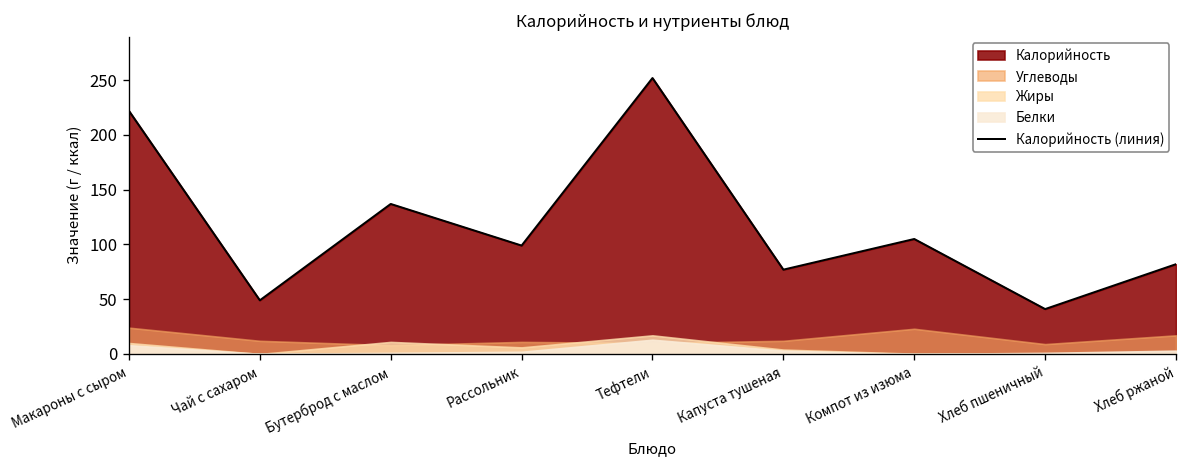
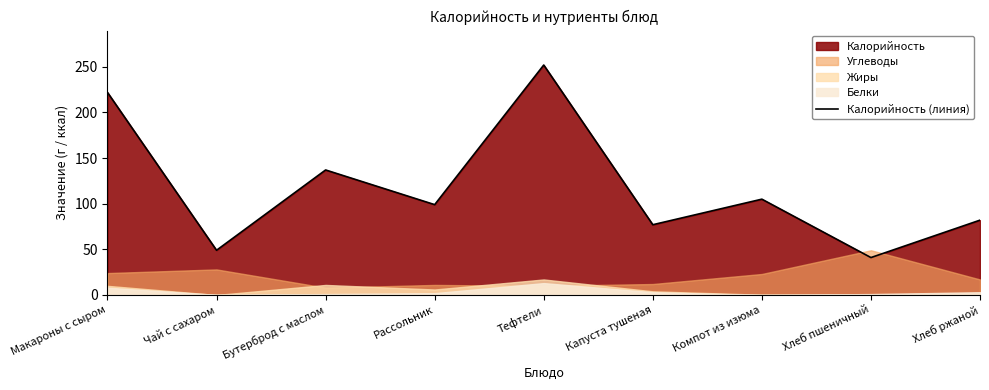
Углеводы, Чай с сахаром: 10 -> 30
Углеводы, Хлеб пшеничный: 10 -> 50
